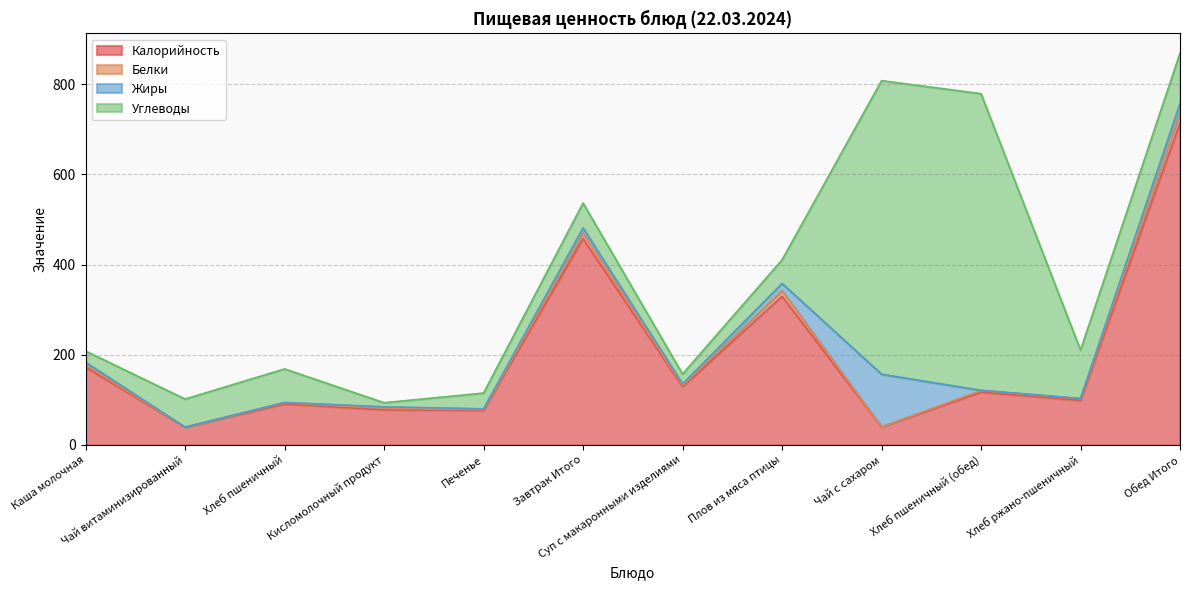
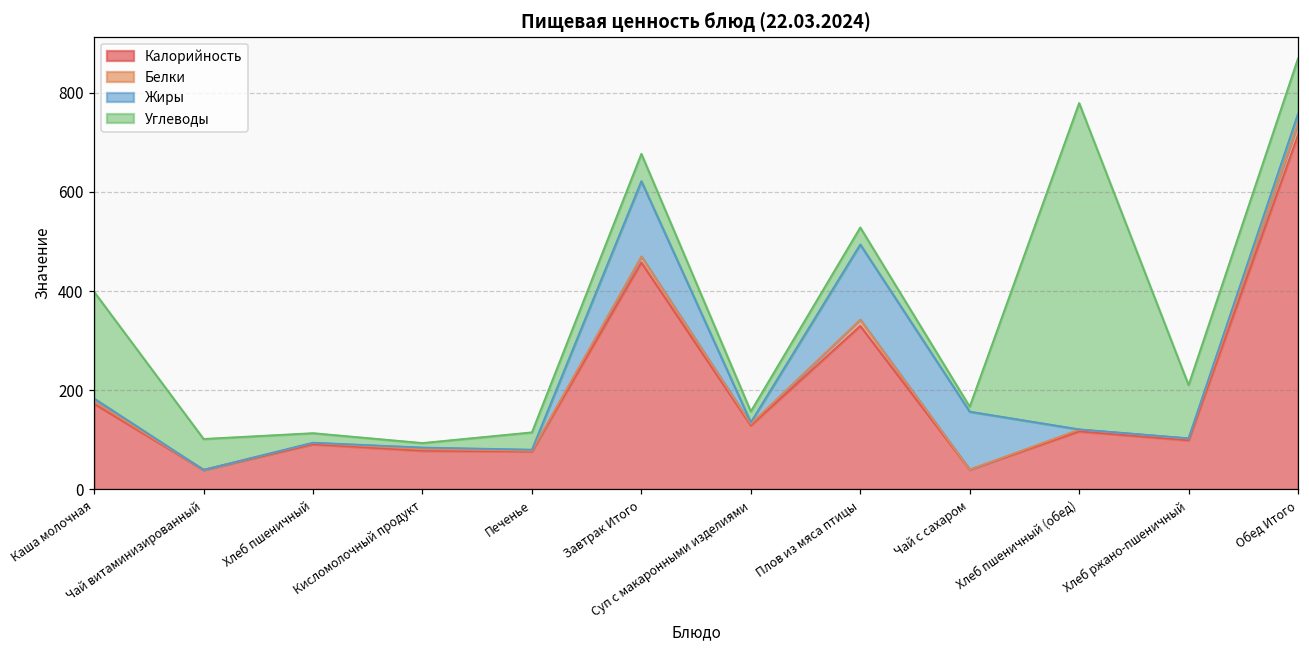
Углеводы, Каша молочная: 20 -> 220
Углеводы, Хлеб пшеничный: 70 -> 20
Жиры, Завтрак Итого: 10 -> 150
Жиры, Плов из мяса птицы: 20 -> 150
Углеводы, Плов из мяса птицы: 50 -> 30
Углеводы, Чай с сахаром: 650 -> 10
